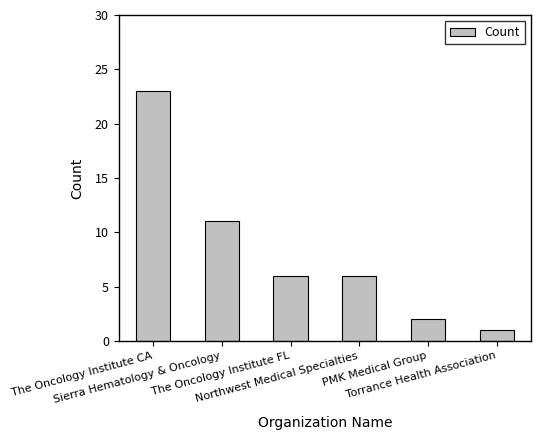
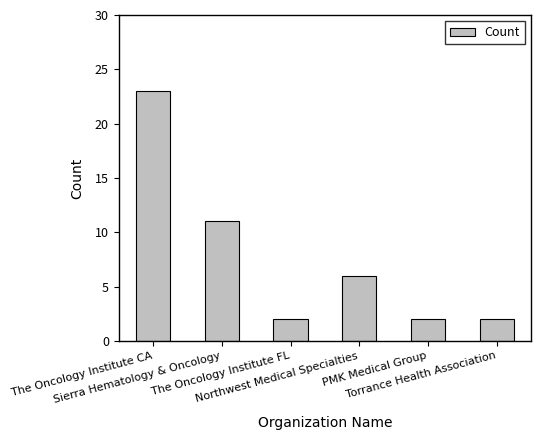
The Oncology Institute FL: 6 -> 2
Torrance Health Association: 1 -> 2
